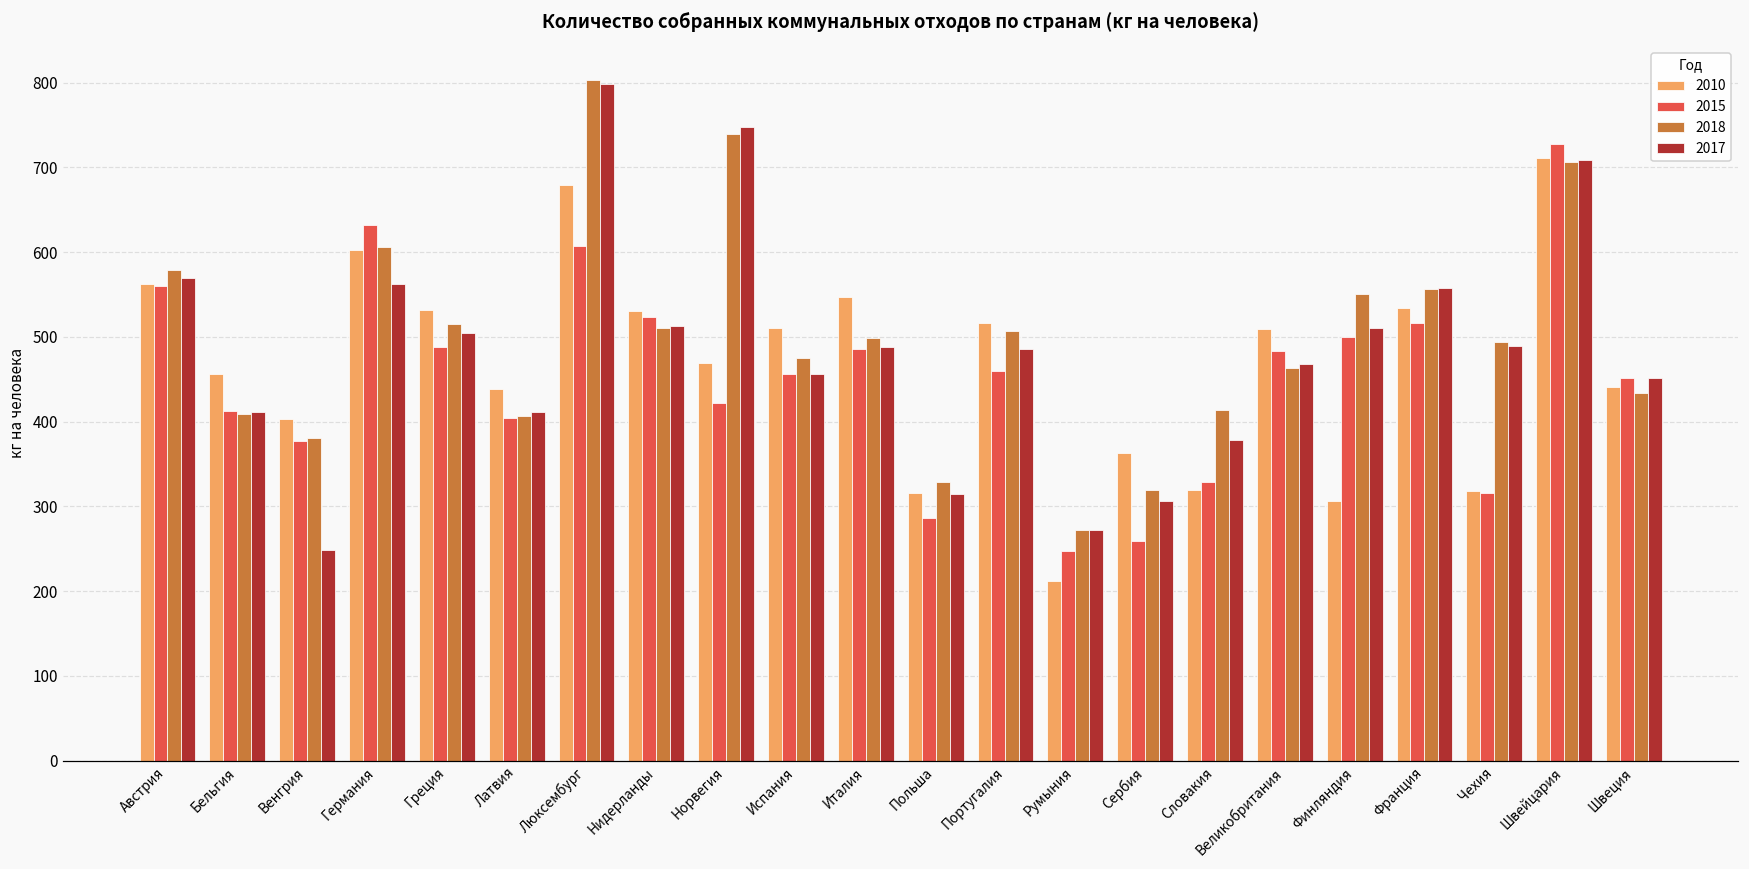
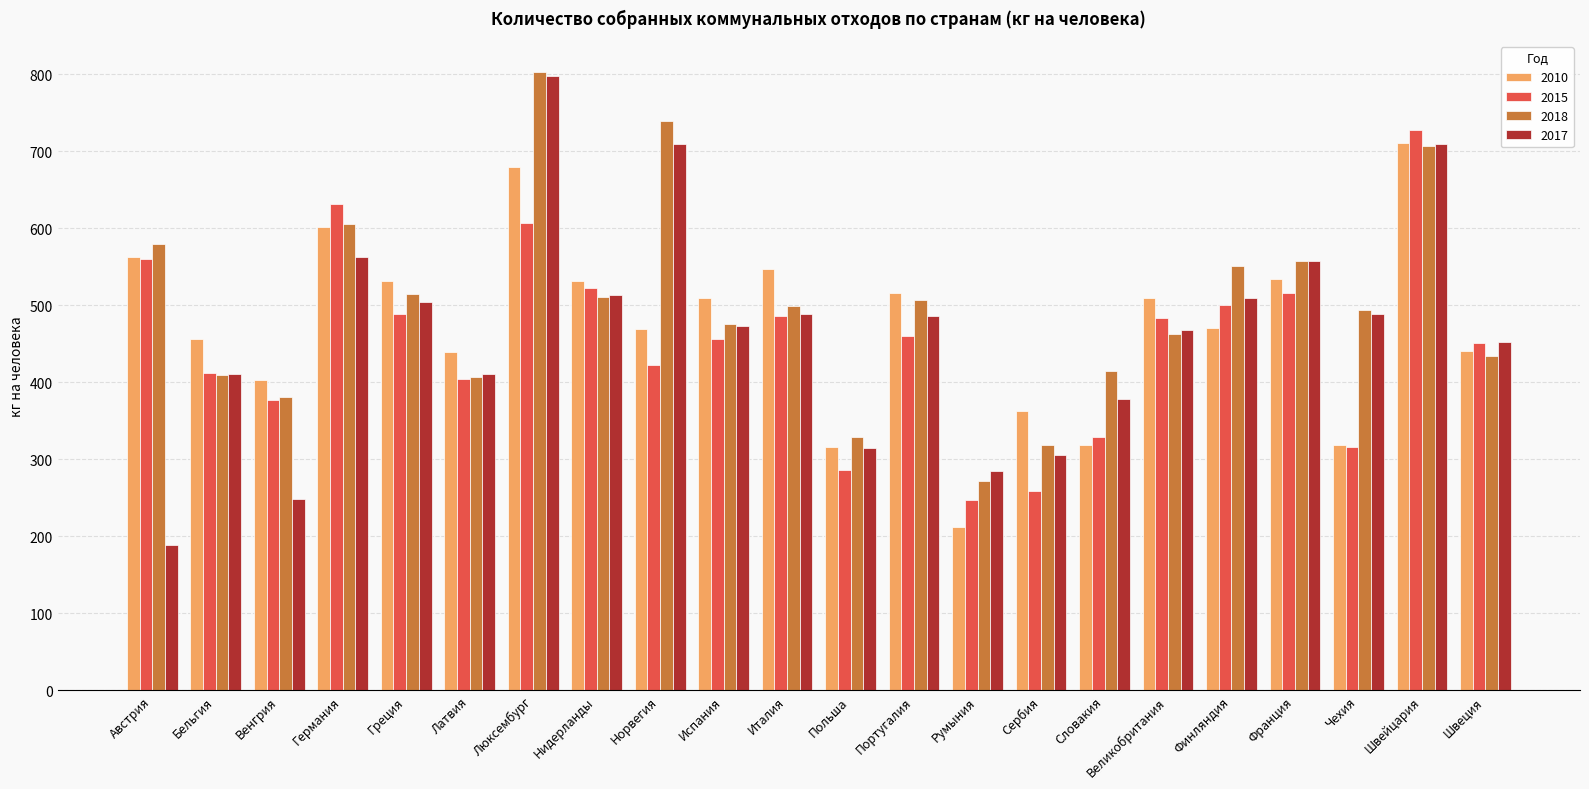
2017, Австрия: 570 -> 190
2017, Норвегия: 750 -> 710
2017, Испания: 460 -> 470
2017, Румыния: 270 -> 290
2010, Финляндия: 310 -> 470
